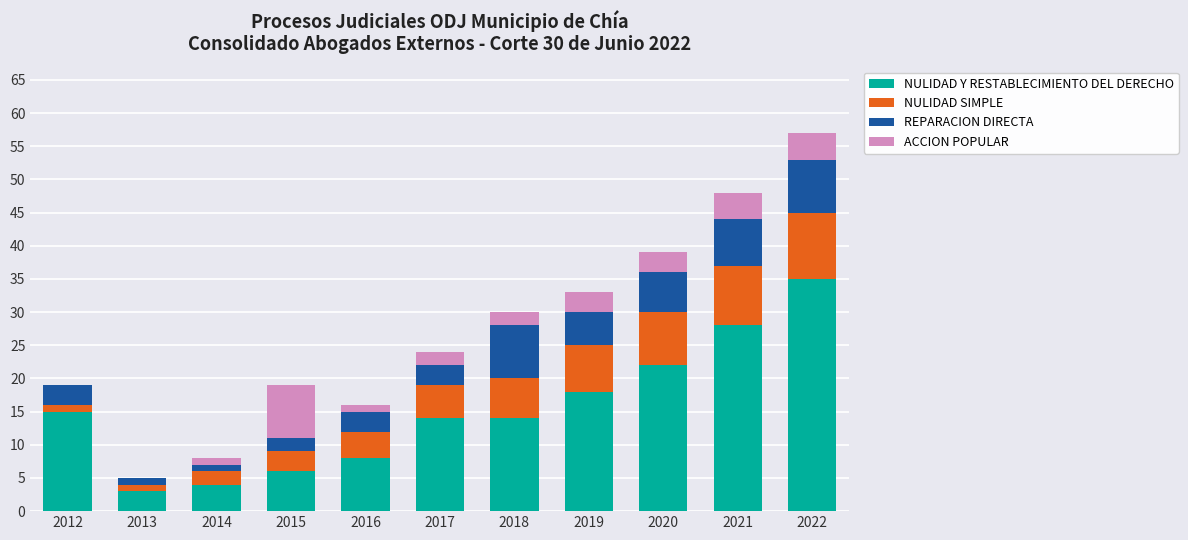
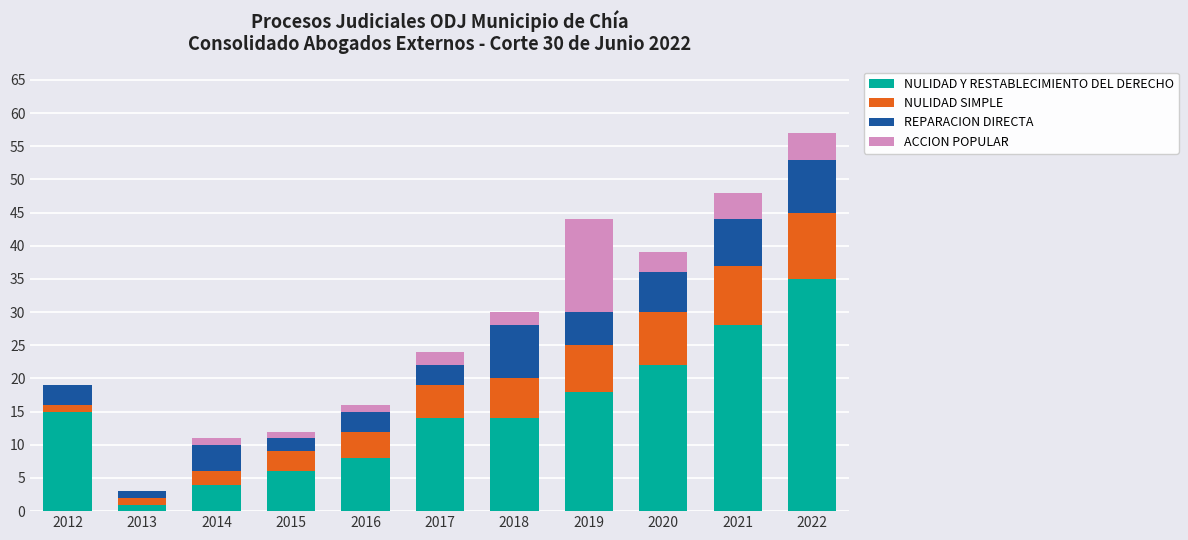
NULIDAD Y RESTABLECIMIENTO DEL DERECHO, 2013: 3 -> 1
REPARACION DIRECTA, 2014: 1 -> 4
ACCION POPULAR, 2015: 8 -> 1
ACCION POPULAR, 2019: 3 -> 14
